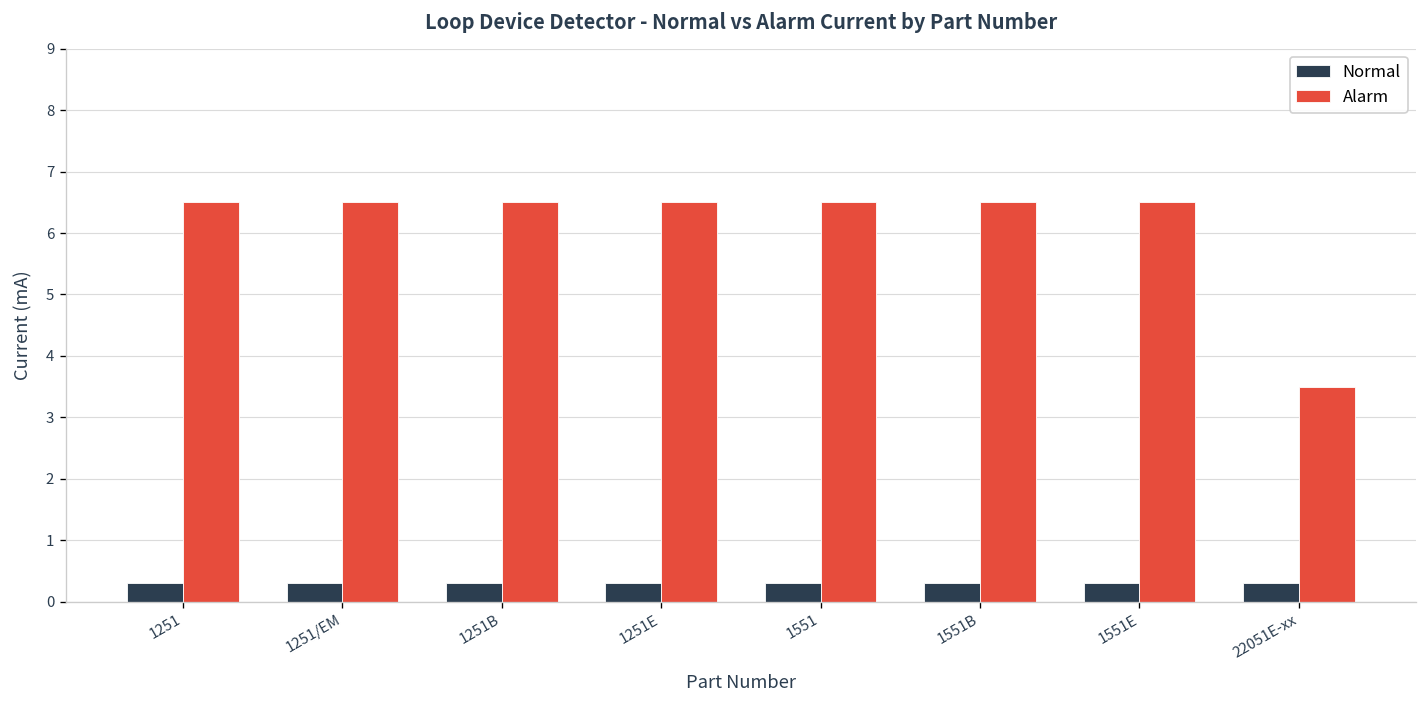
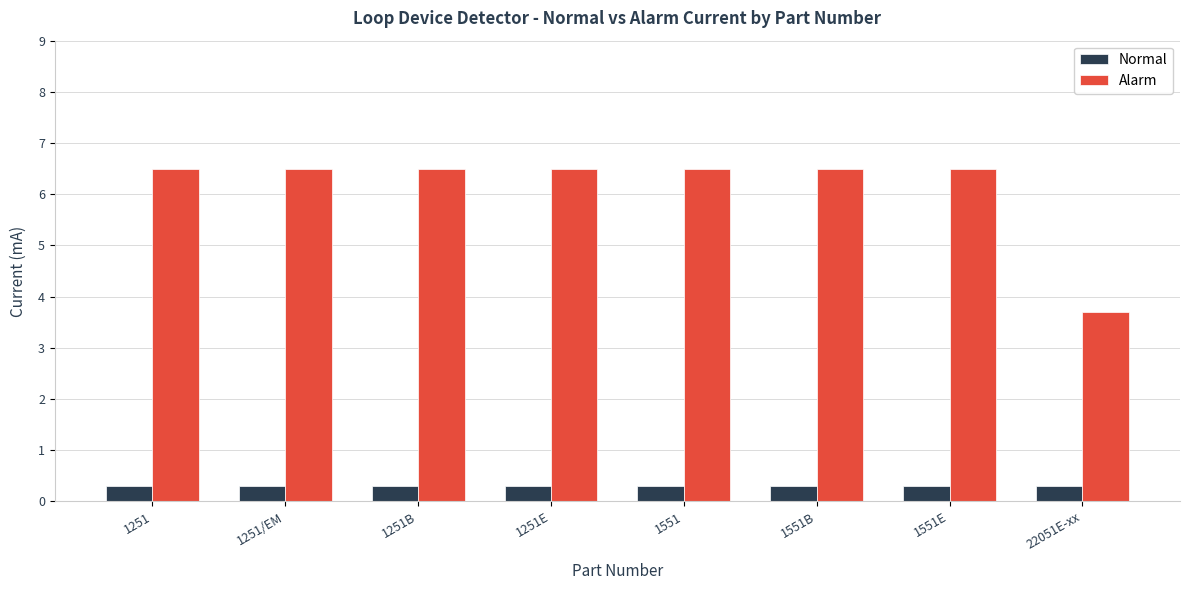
Alarm, 22051E-xx: 3.5 -> 3.7
